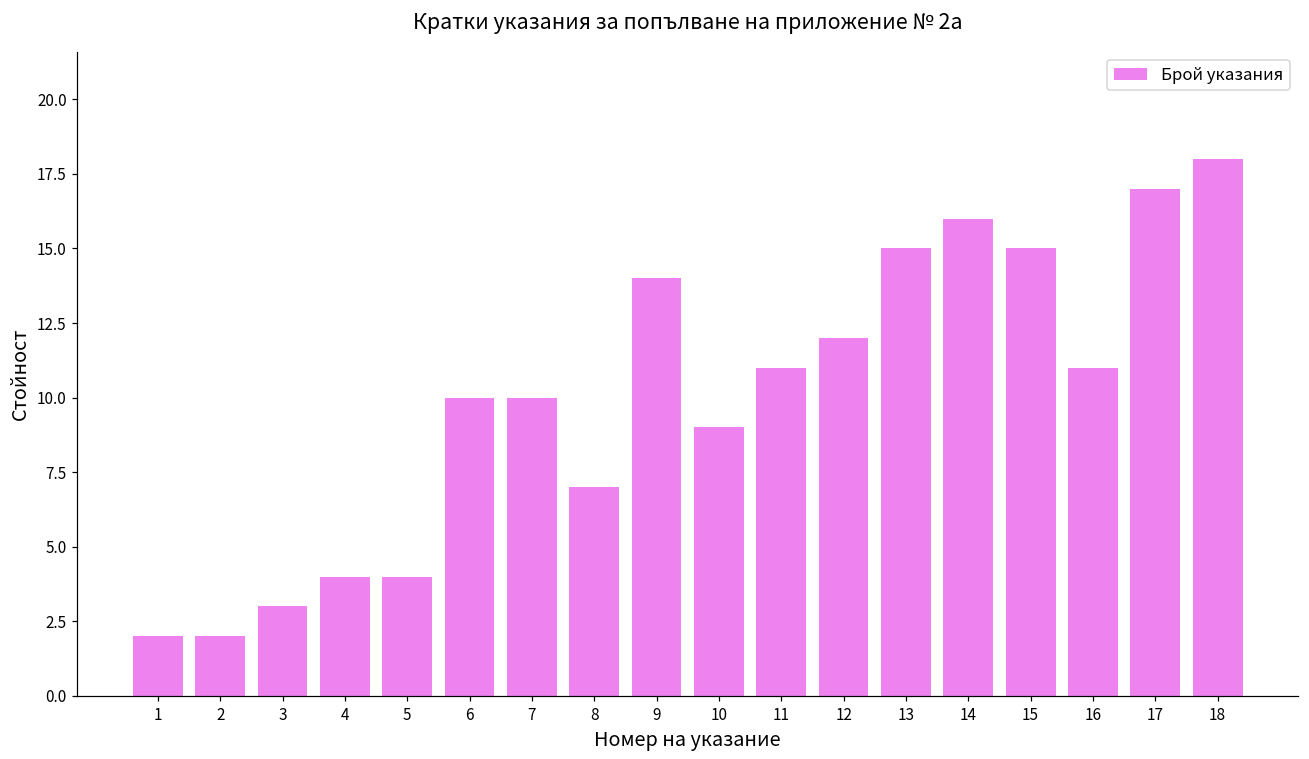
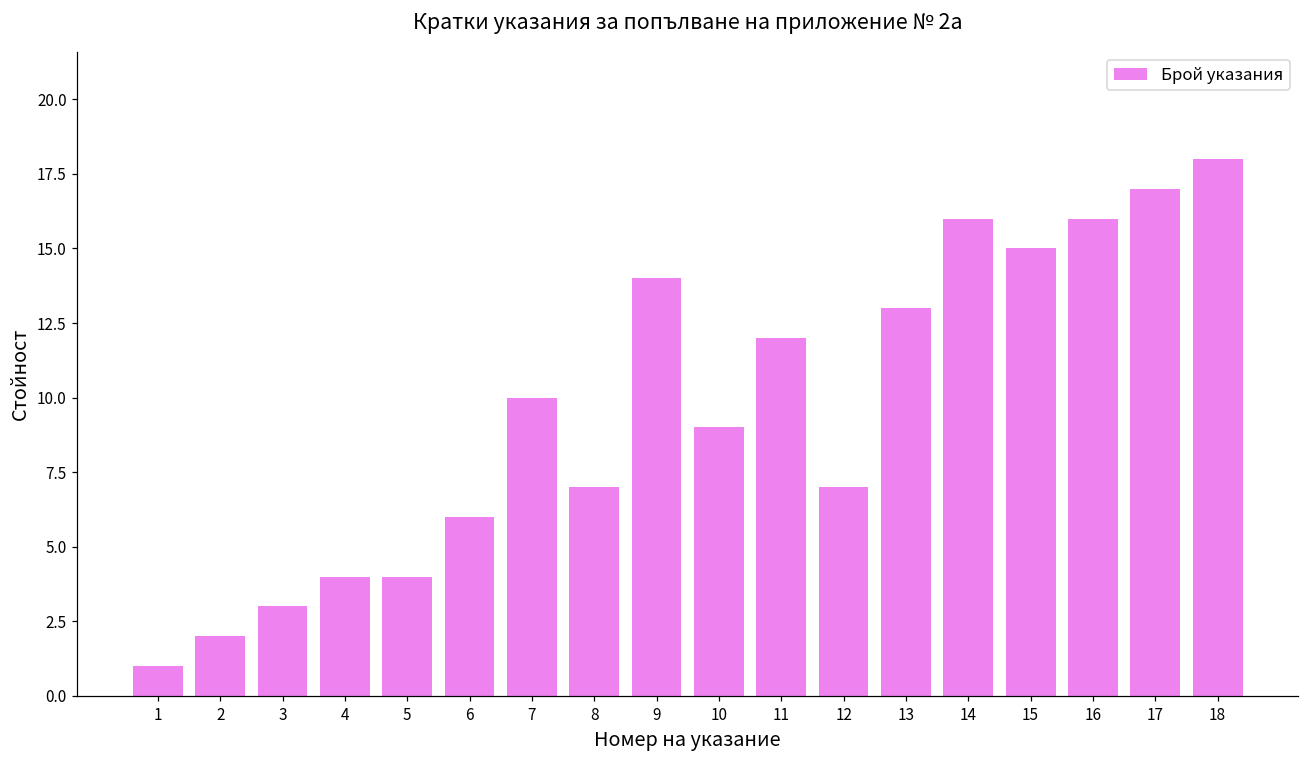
1: 2 -> 1
6: 10 -> 6
11: 11 -> 12
12: 12 -> 7
13: 15 -> 13
16: 11 -> 16
